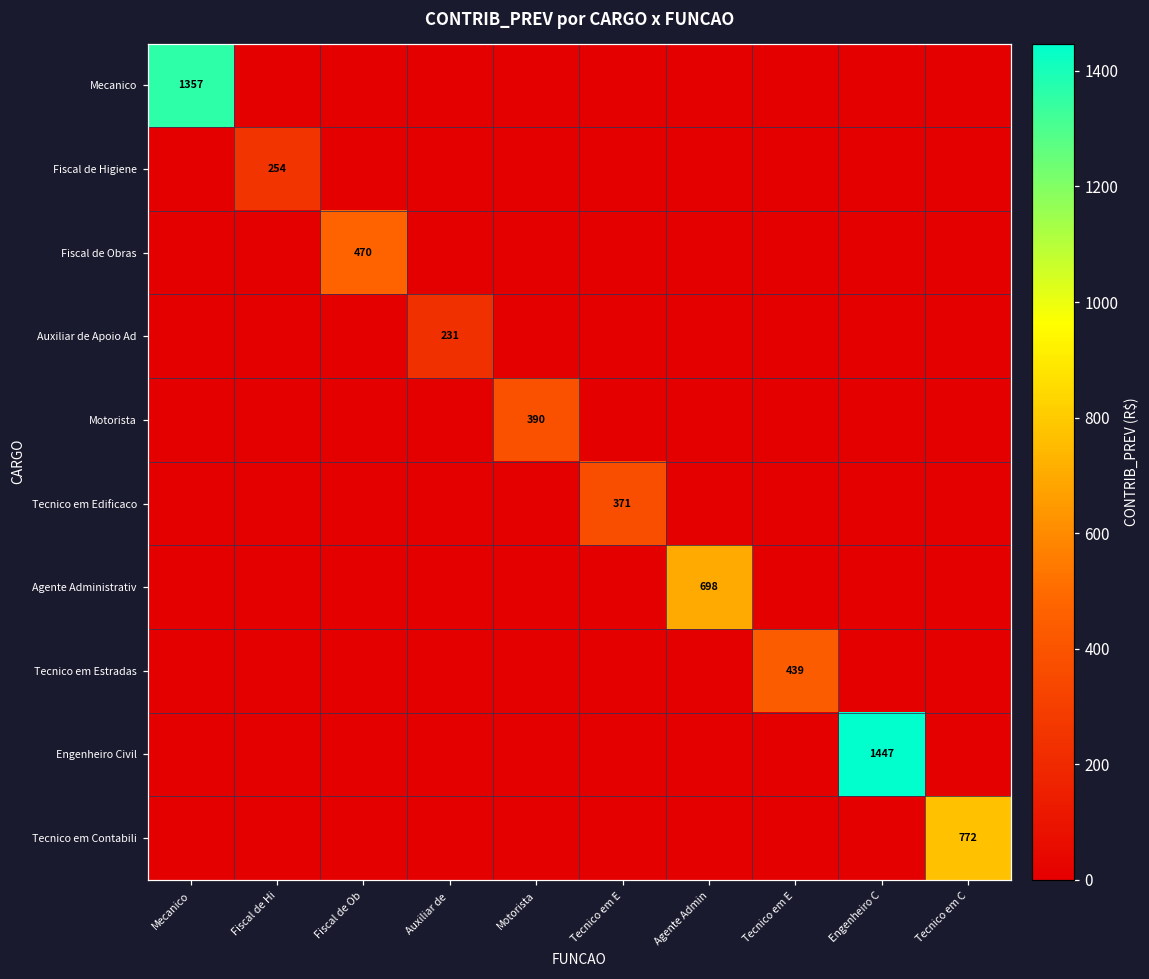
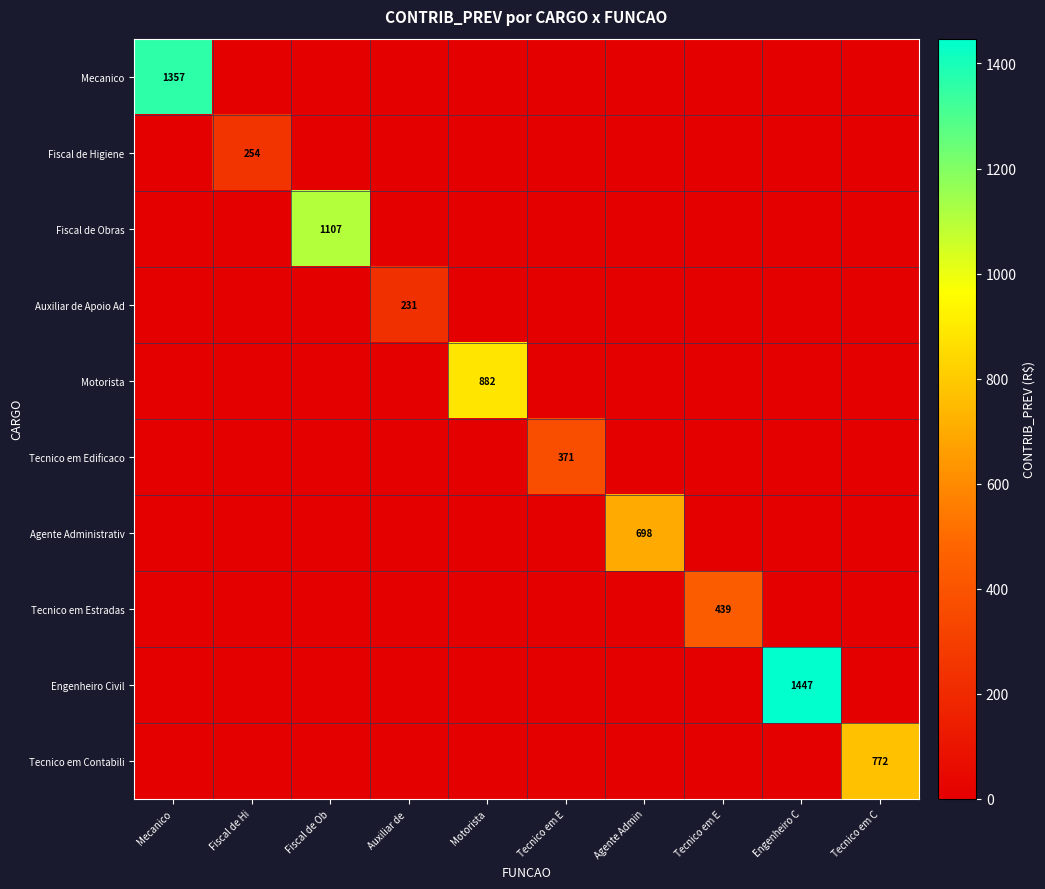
Fiscal de Obras, Fiscal de Ob: 470 -> 1107
Motorista, Motorista: 390 -> 882
